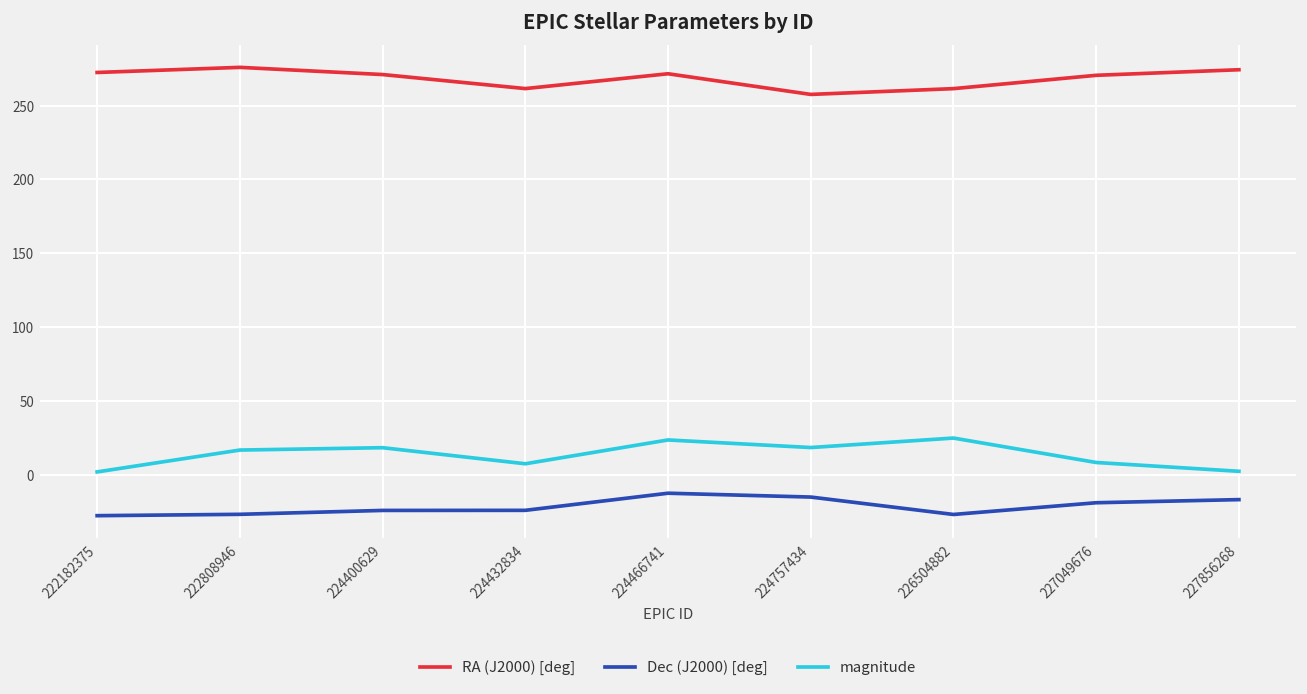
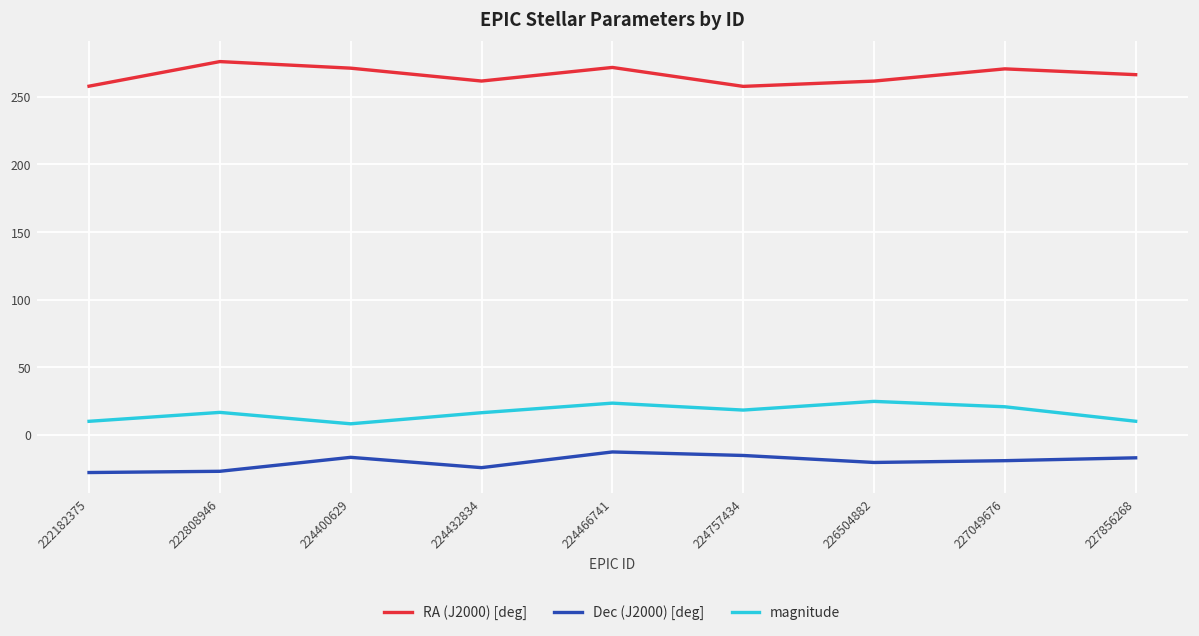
RA (J2000) [deg], 222182375: 272 -> 258
magnitude, 222182375: 2 -> 10
Dec (J2000) [deg], 224400629: -24 -> -17
magnitude, 224400629: 18 -> 8
magnitude, 224432834: 7 -> 16
Dec (J2000) [deg], 226504882: -27 -> -20
magnitude, 227049676: 8 -> 21
RA (J2000) [deg], 227856268: 274 -> 266
magnitude, 227856268: 2 -> 10
